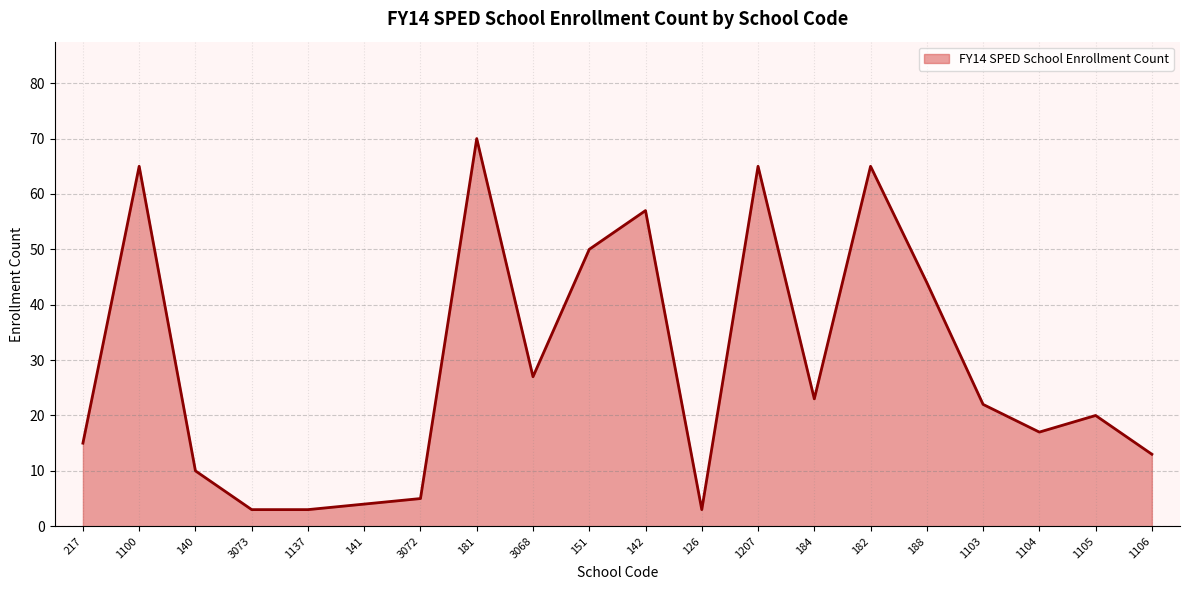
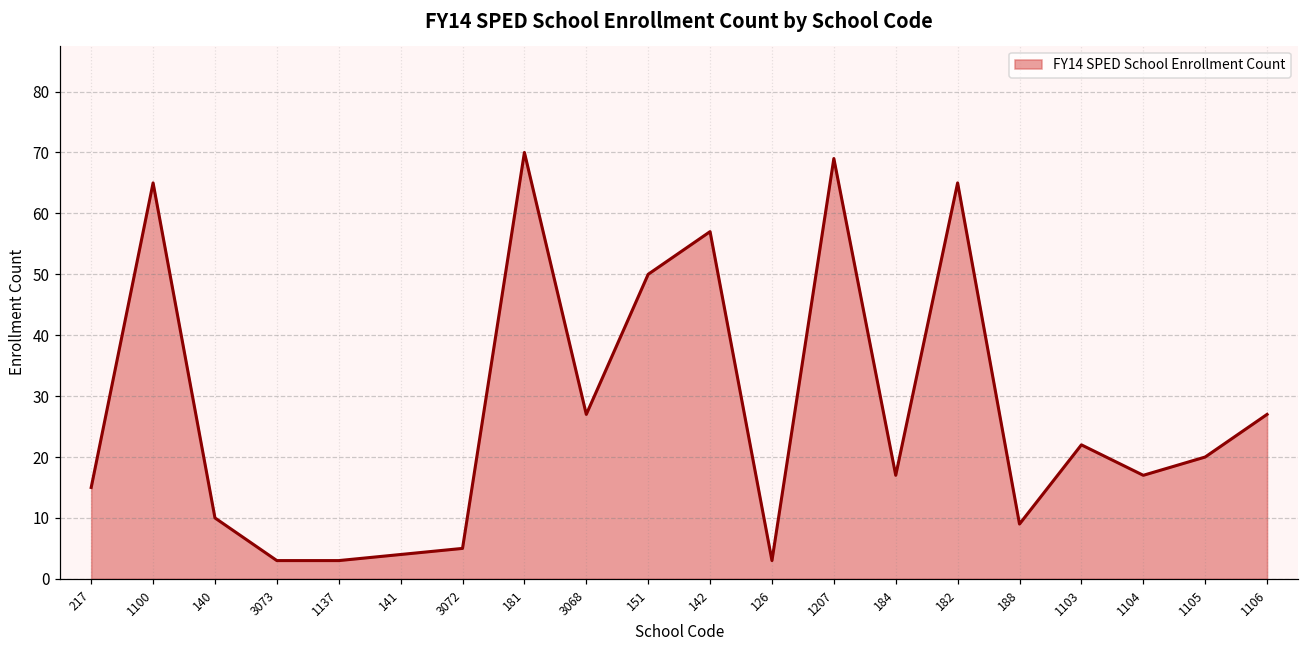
1207: 65 -> 69
184: 23 -> 17
188: 44 -> 9
1106: 13 -> 27
